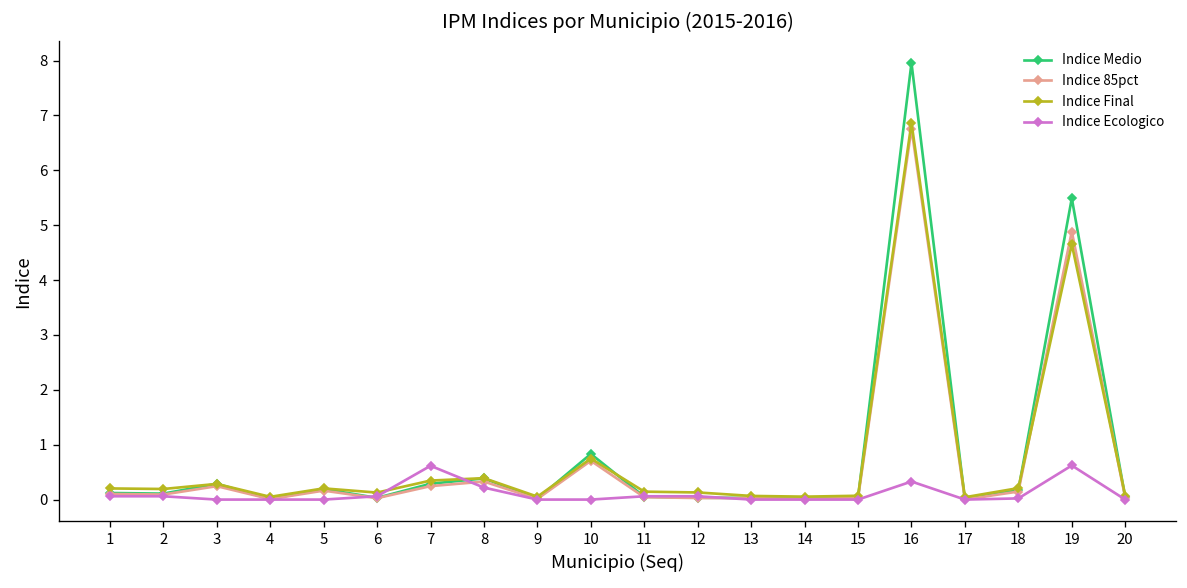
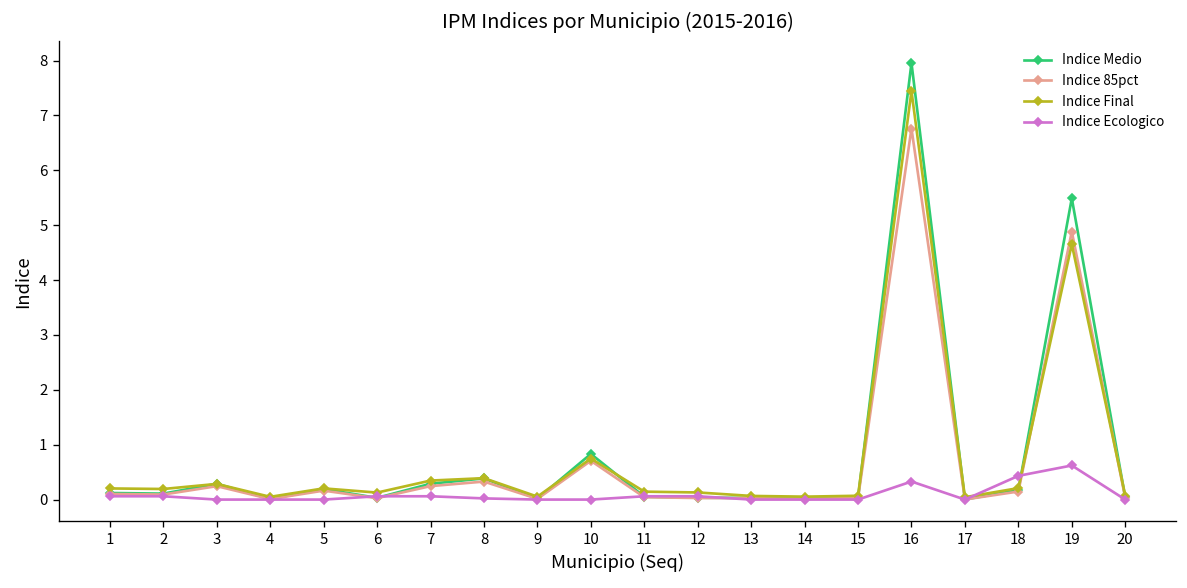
Indice Ecologico, 7: 0.6 -> 0.1
Indice Ecologico, 8: 0.2 -> 0.0
Indice Final, 16: 6.9 -> 7.4
Indice Ecologico, 18: 0.0 -> 0.4
